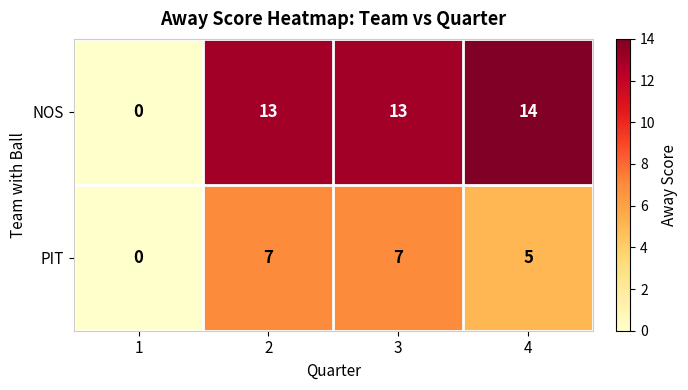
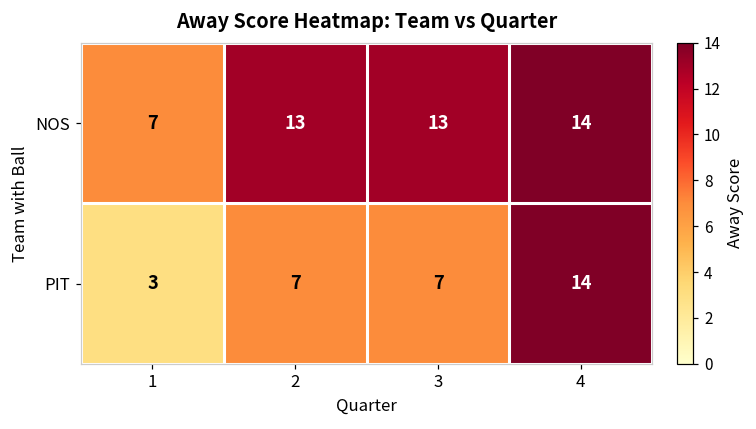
NOS, 1: 0 -> 7
PIT, 1: 0 -> 3
PIT, 4: 5 -> 14
